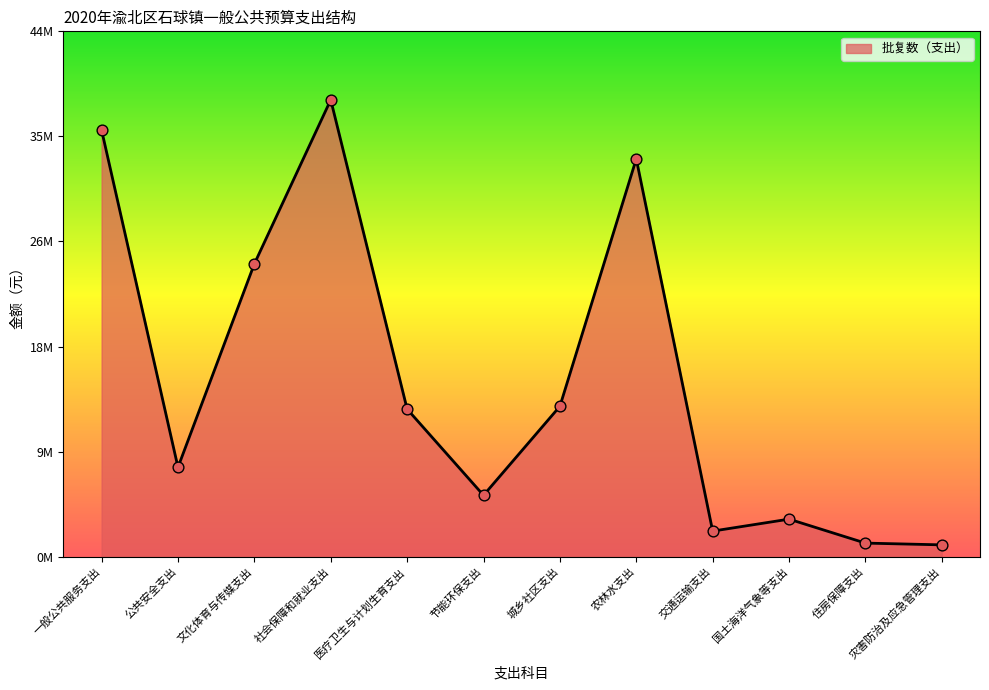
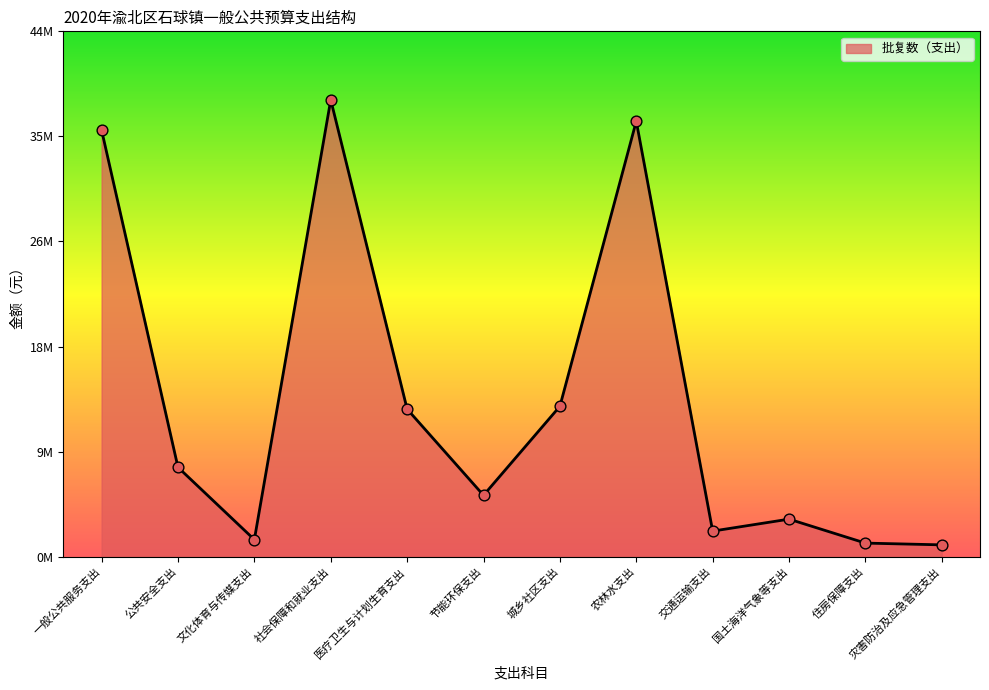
文化体育与传媒支出: 24600000 -> 1400000
农林水支出: 33400000 -> 36500000
